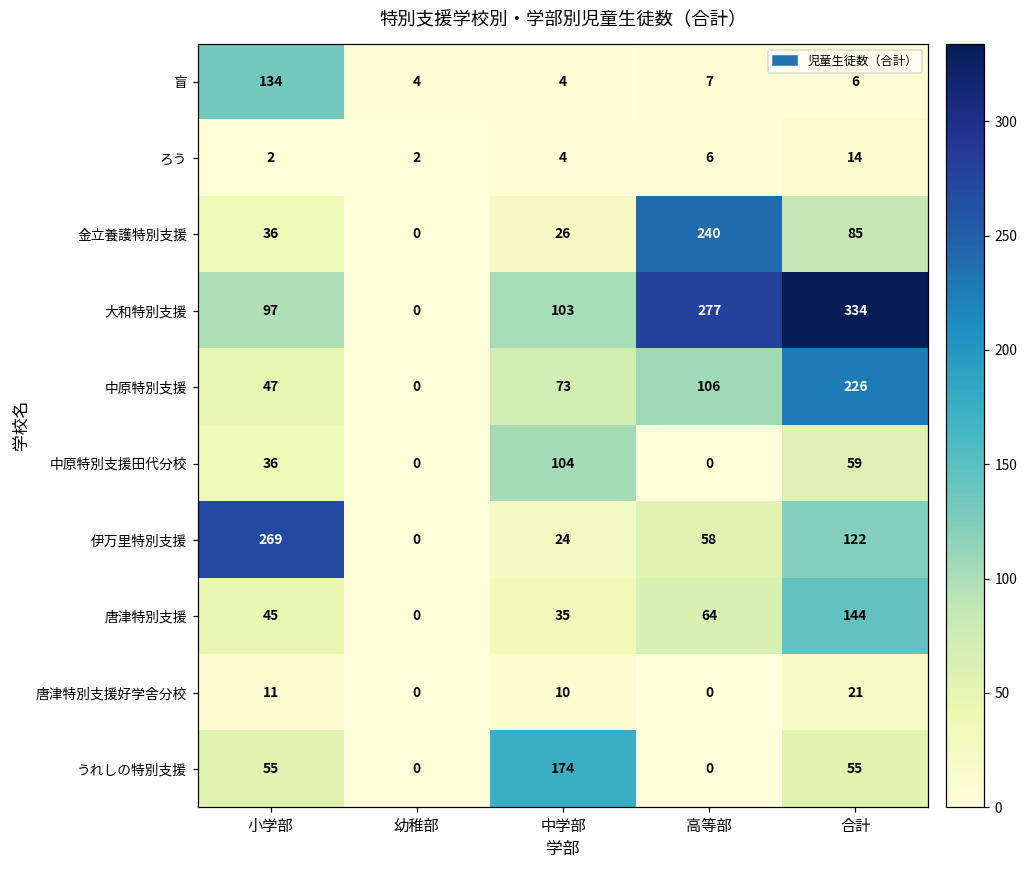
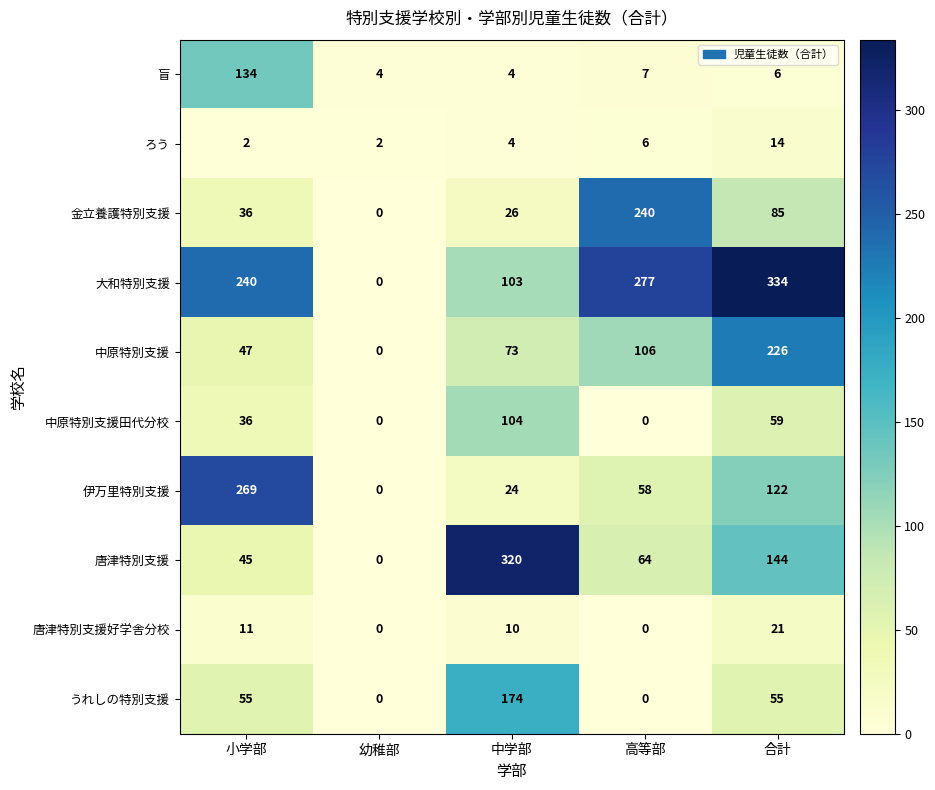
大和特別支援, 小学部: 97 -> 240
唐津特別支援, 中学部: 35 -> 320
